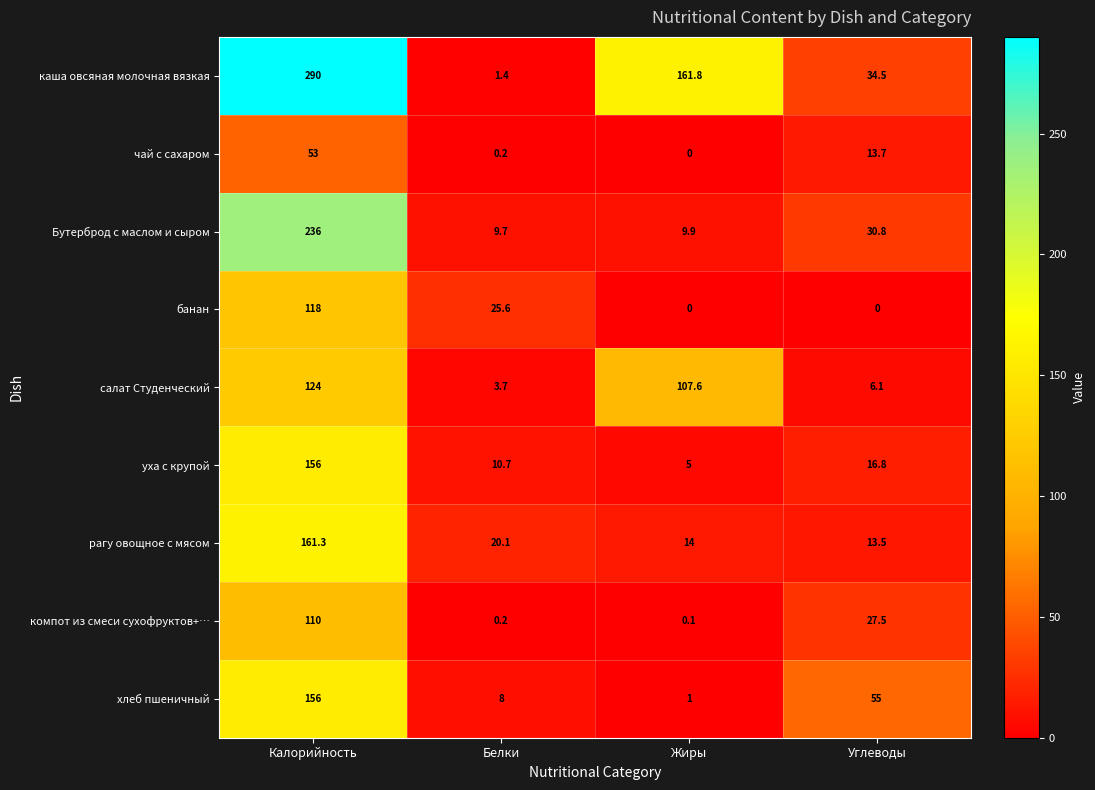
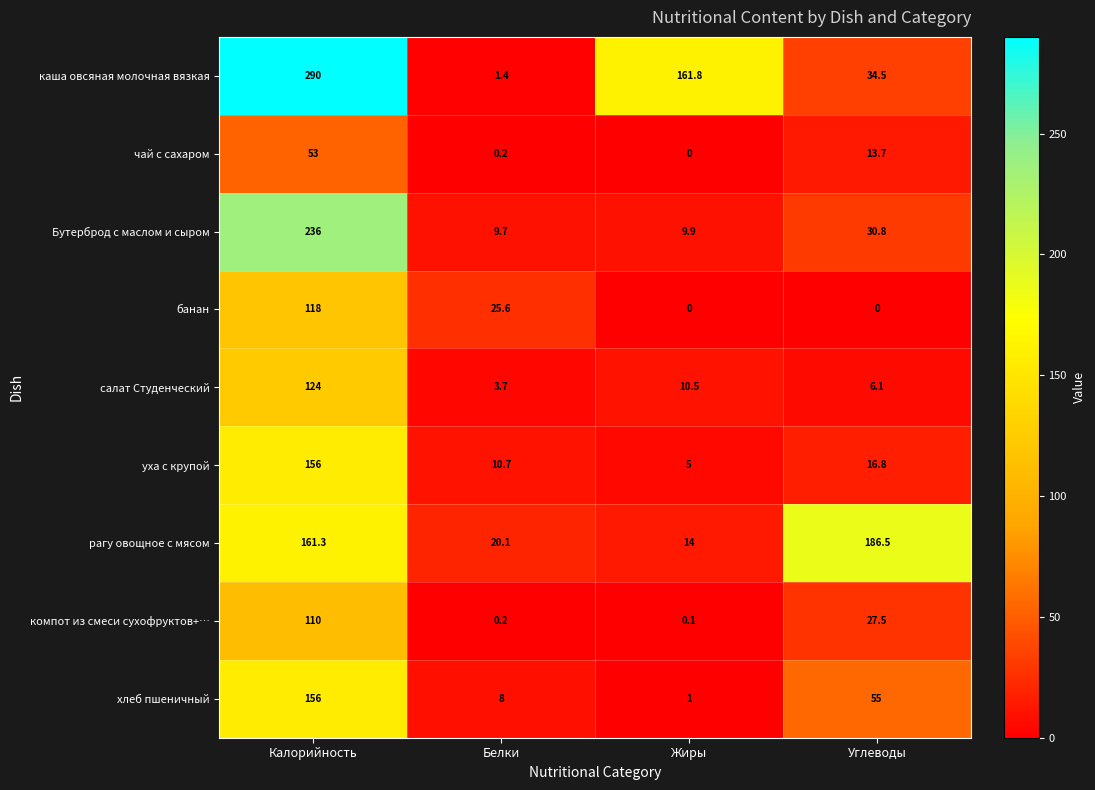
салат Студенческий, Жиры: 107.6 -> 10.5
рагу овощное с мясом, Углеводы: 13.5 -> 186.5
